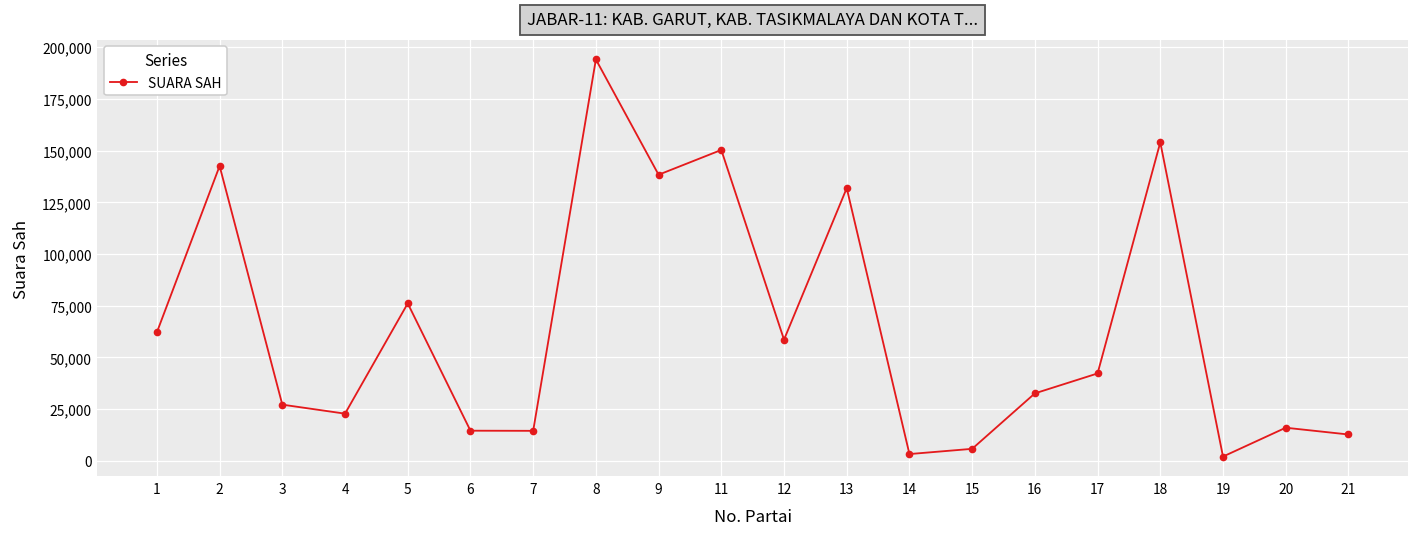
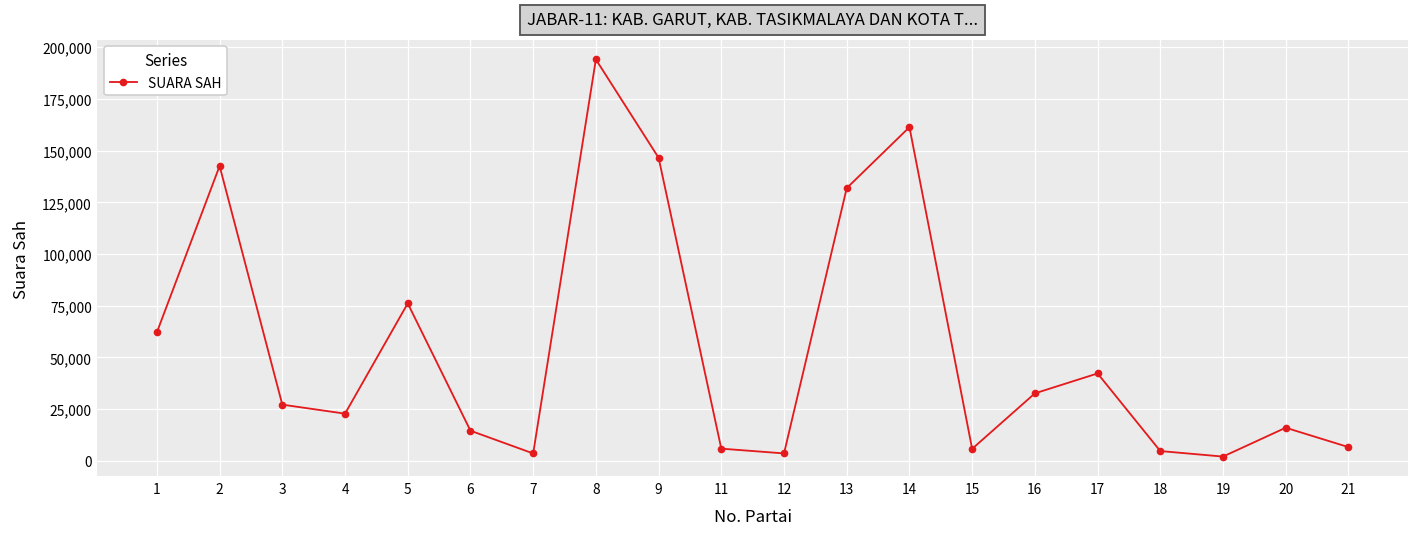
7: 14,000 -> 4,000
9: 138,000 -> 147,000
11: 150,000 -> 6,000
12: 59,000 -> 4,000
14: 3,000 -> 161,000
18: 154,000 -> 5,000
21: 13,000 -> 7,000
